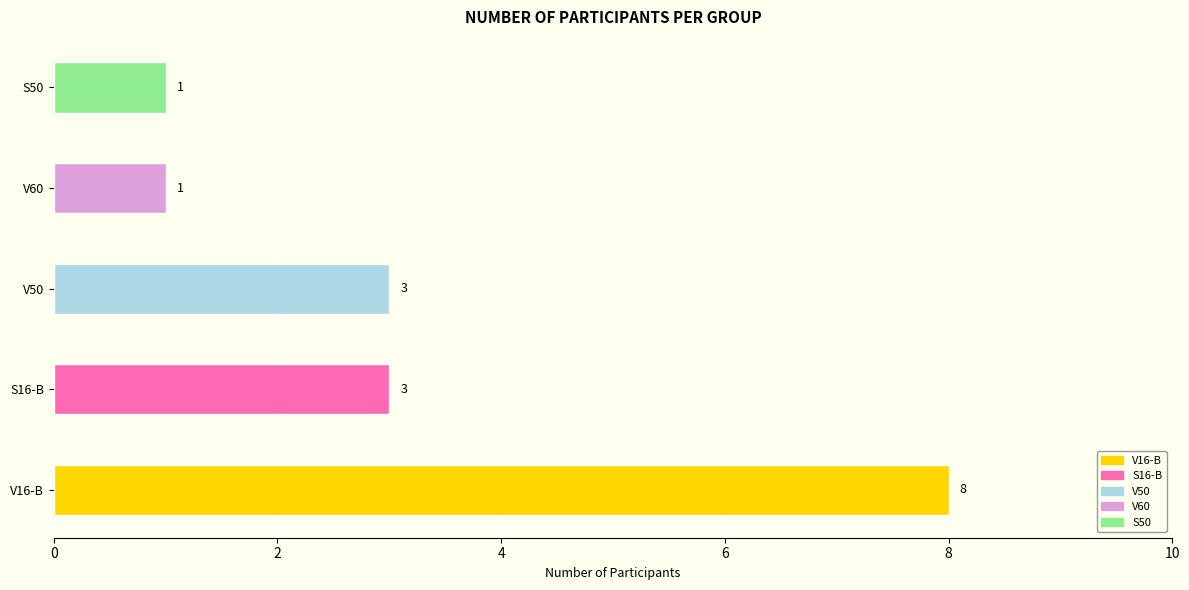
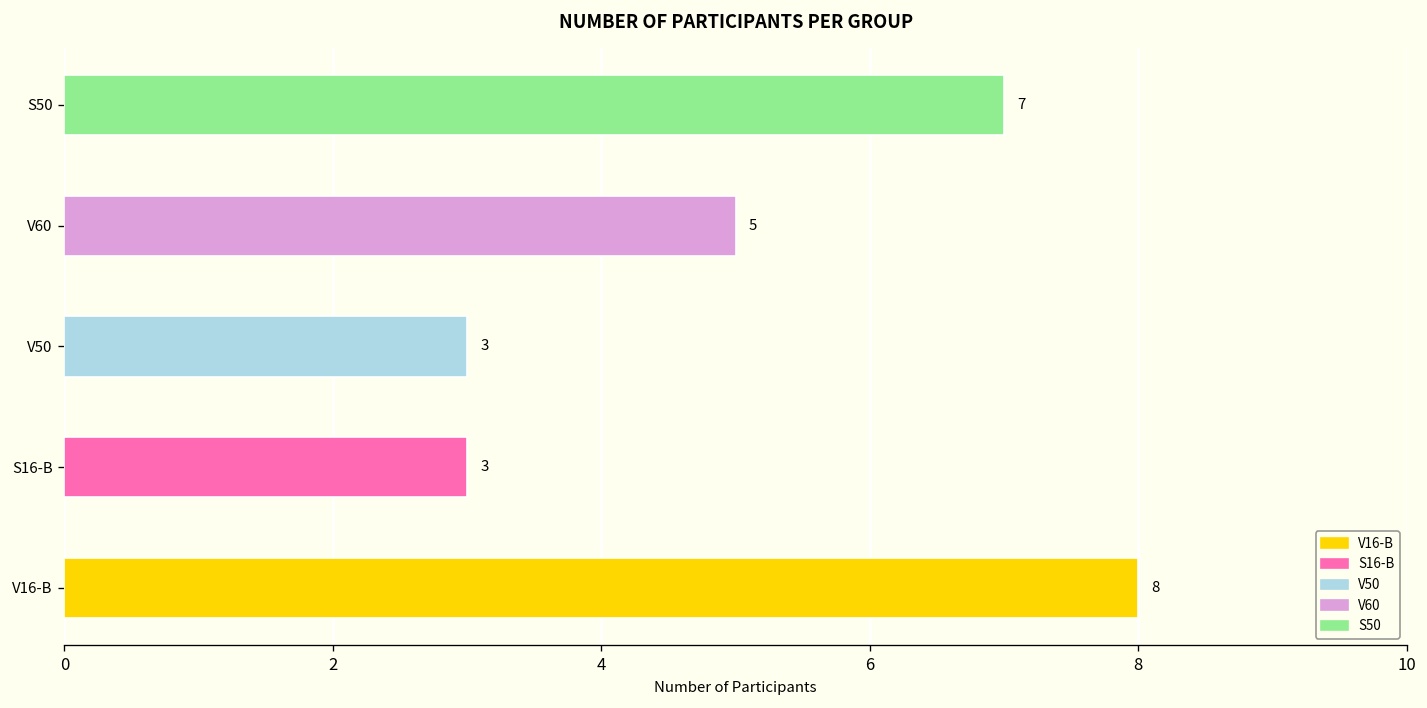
S50: 1 -> 7
V60: 1 -> 5
